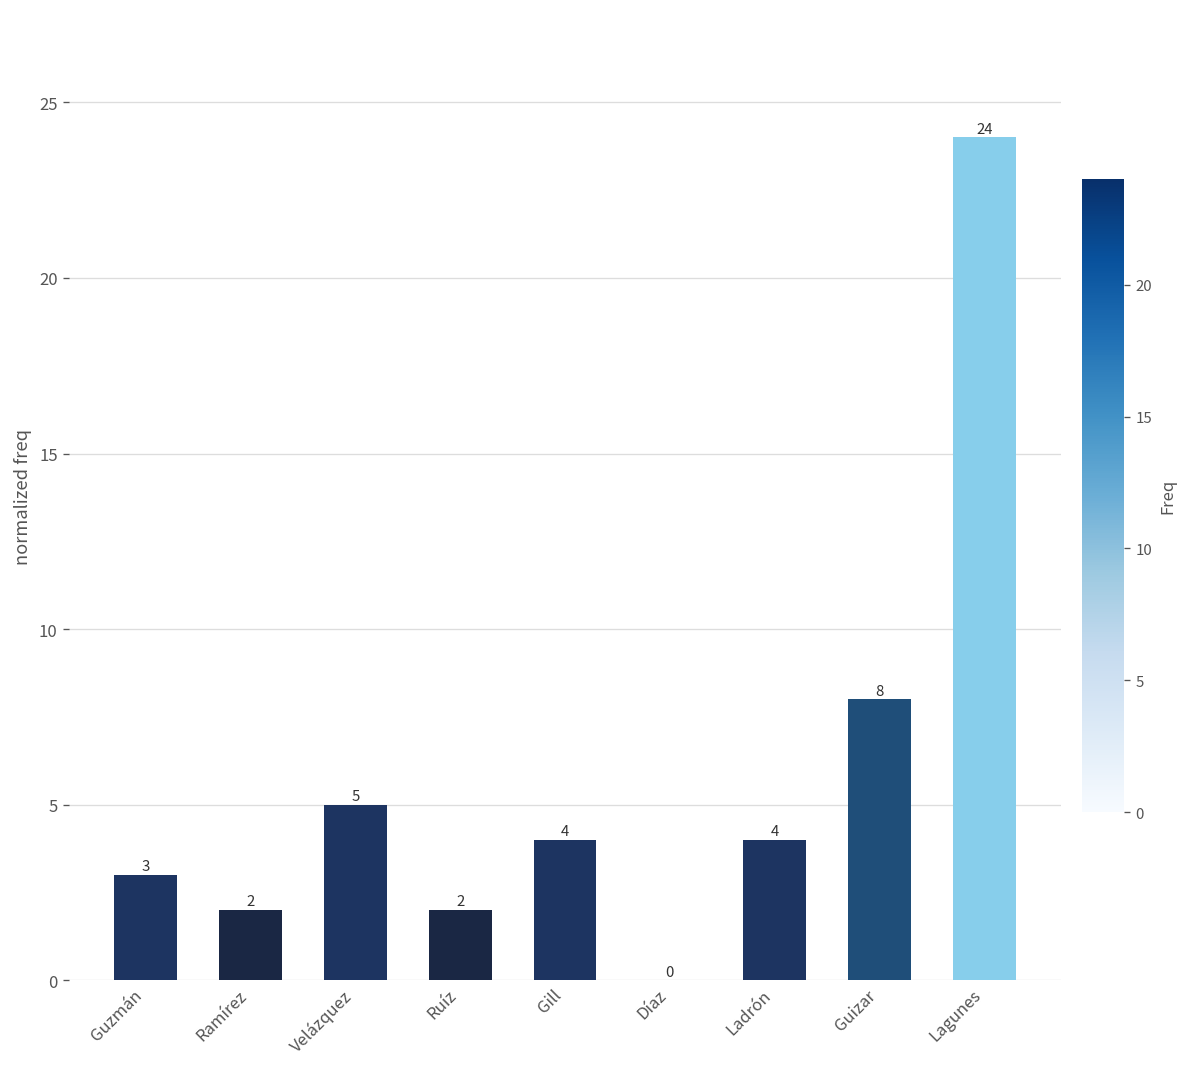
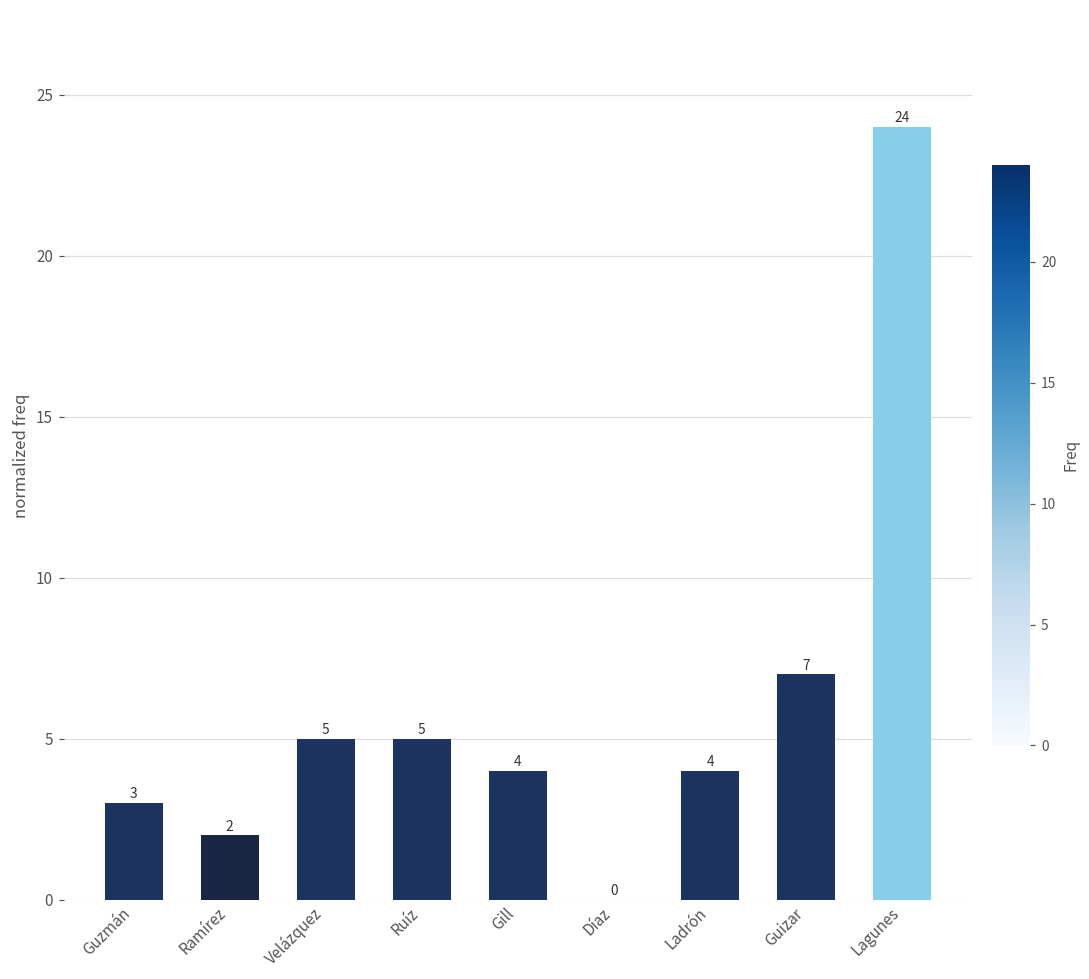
Ruíz: 2 -> 5
Guizar: 8 -> 7
